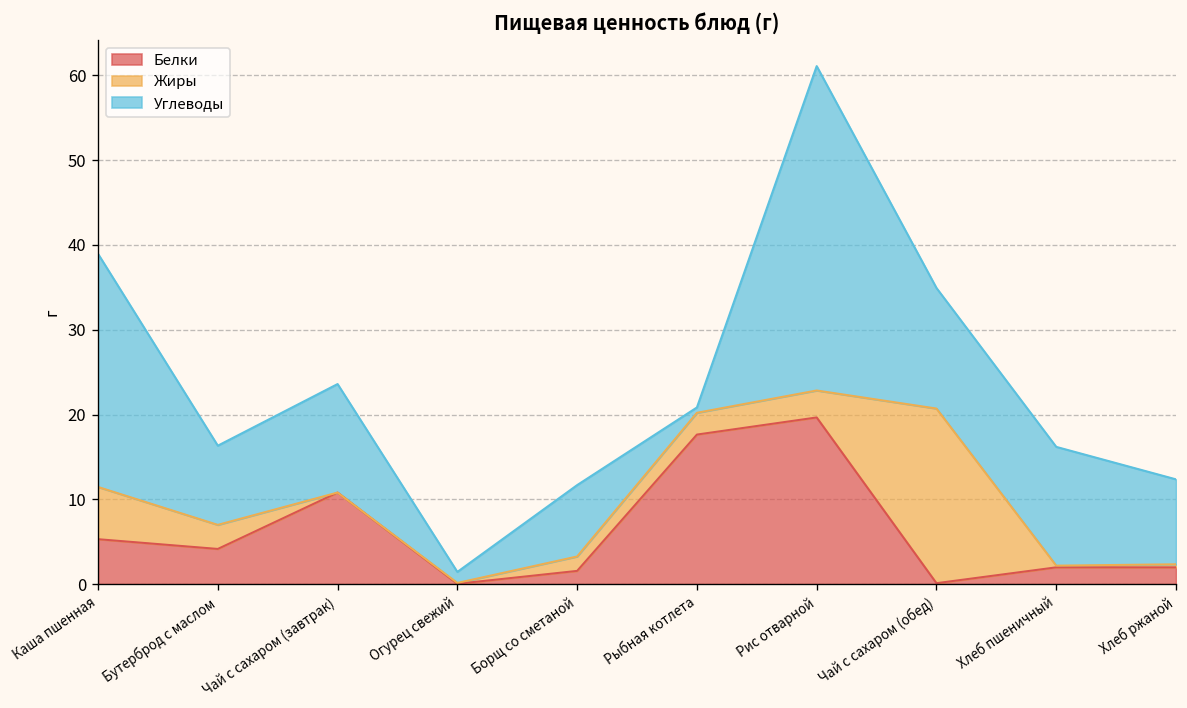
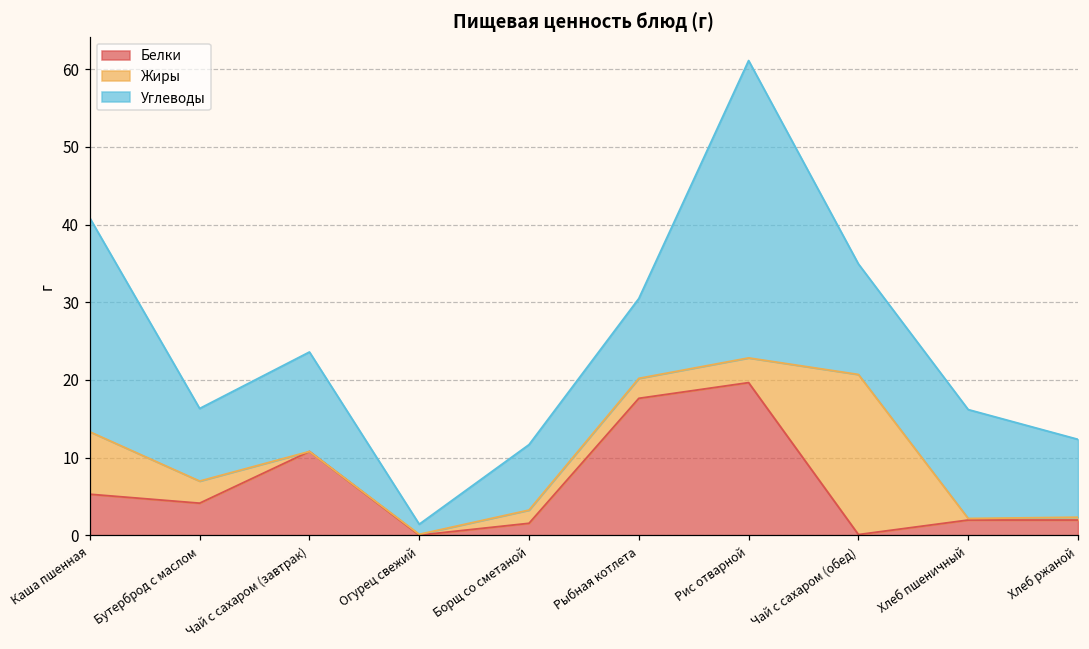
Жиры, Каша пшенная: 6 -> 8
Углеводы, Рыбная котлета: 1 -> 10
